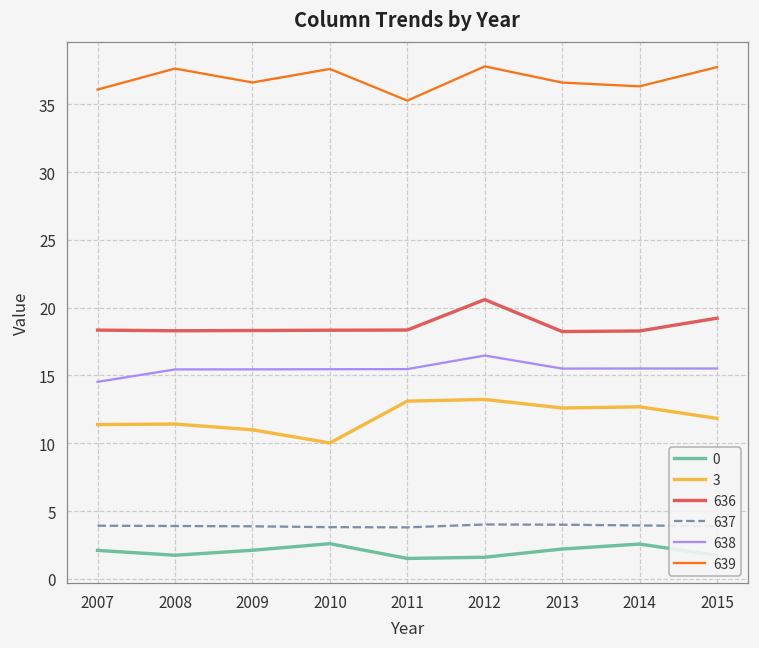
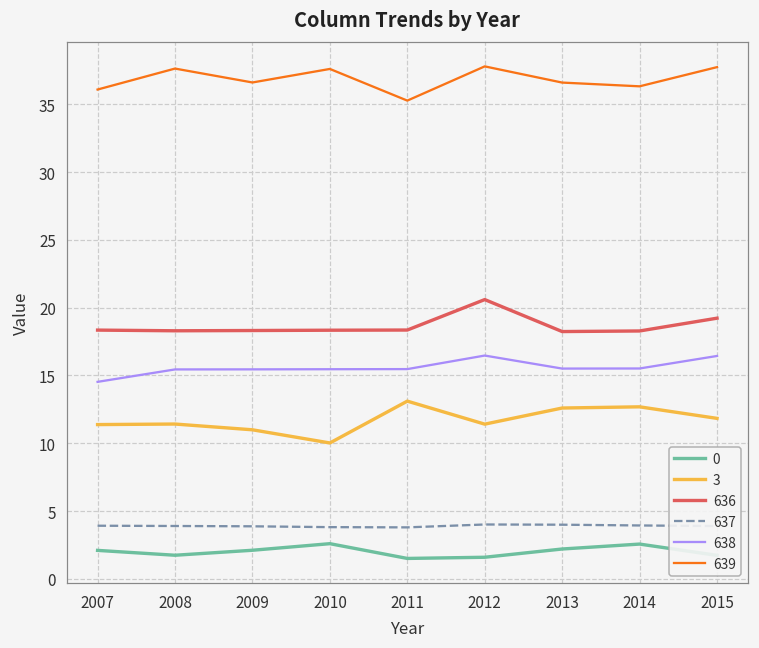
3, 2012: 13.2 -> 11.4
638, 2015: 15.5 -> 16.4
